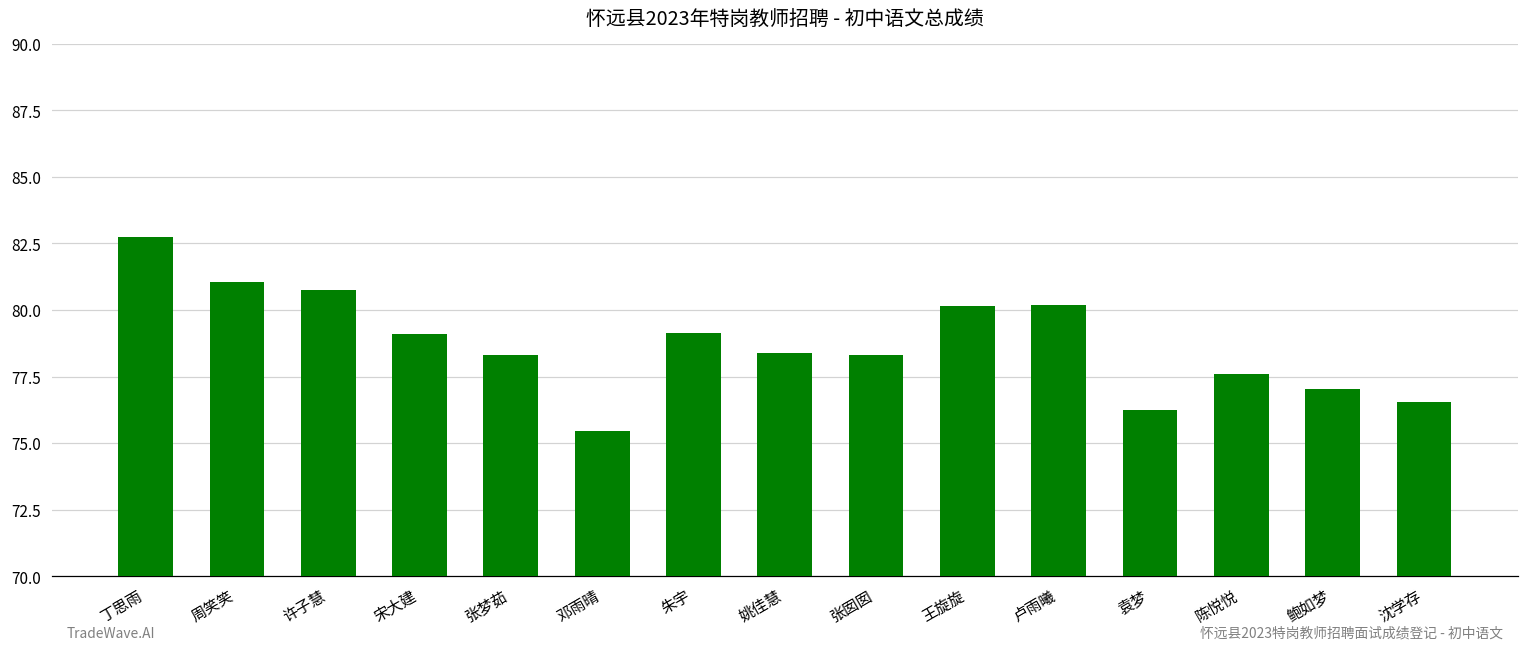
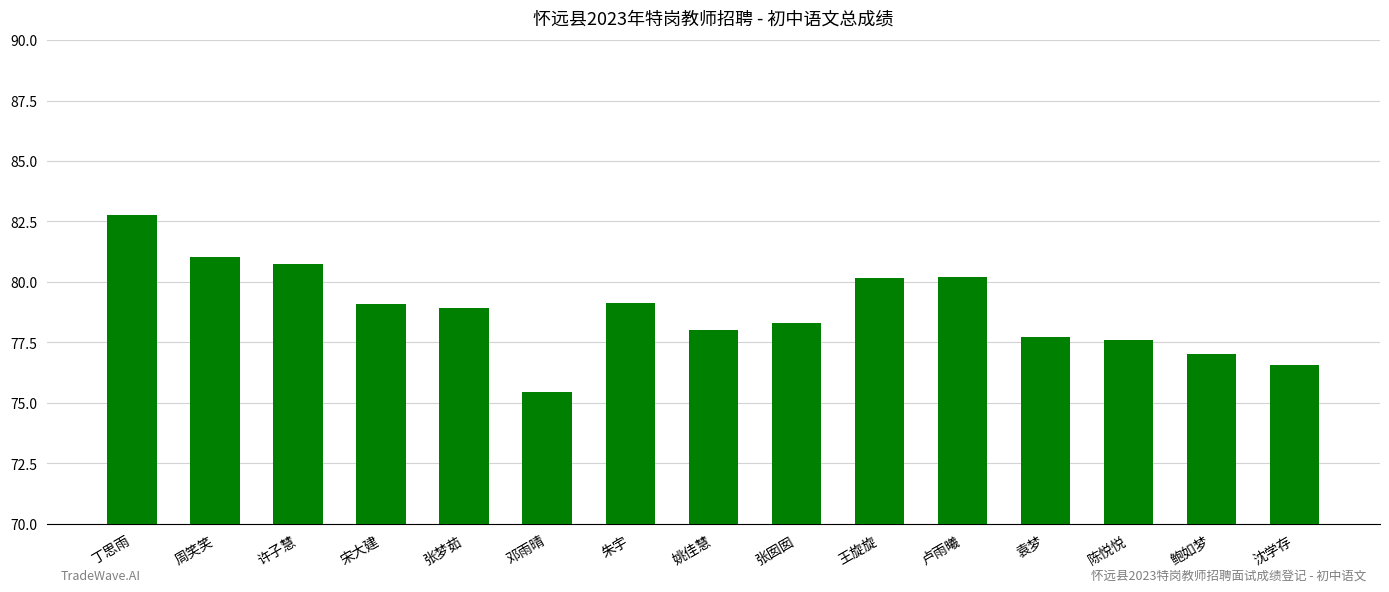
张梦茹: 78.3 -> 78.9
姚佳慧: 78.4 -> 78.0
袁梦: 76.2 -> 77.7
